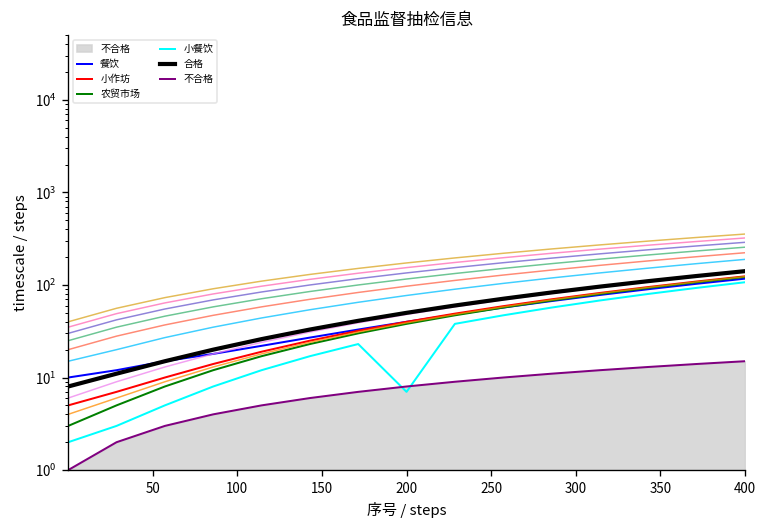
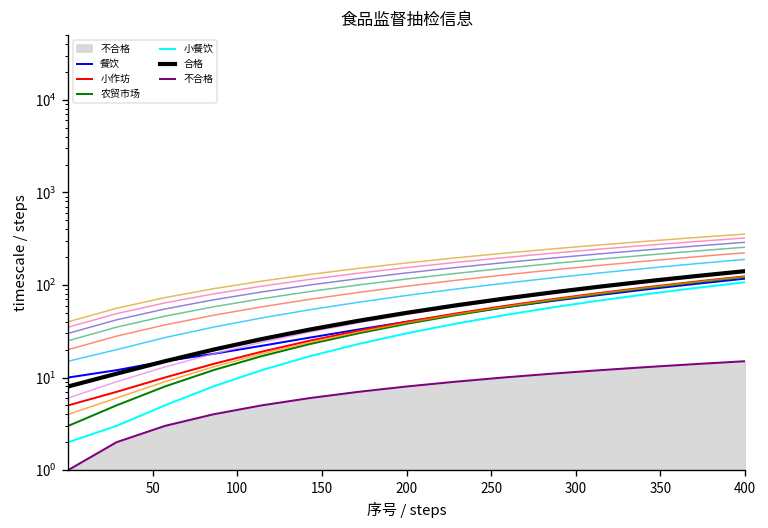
小餐饮, 200: 7 -> 30
